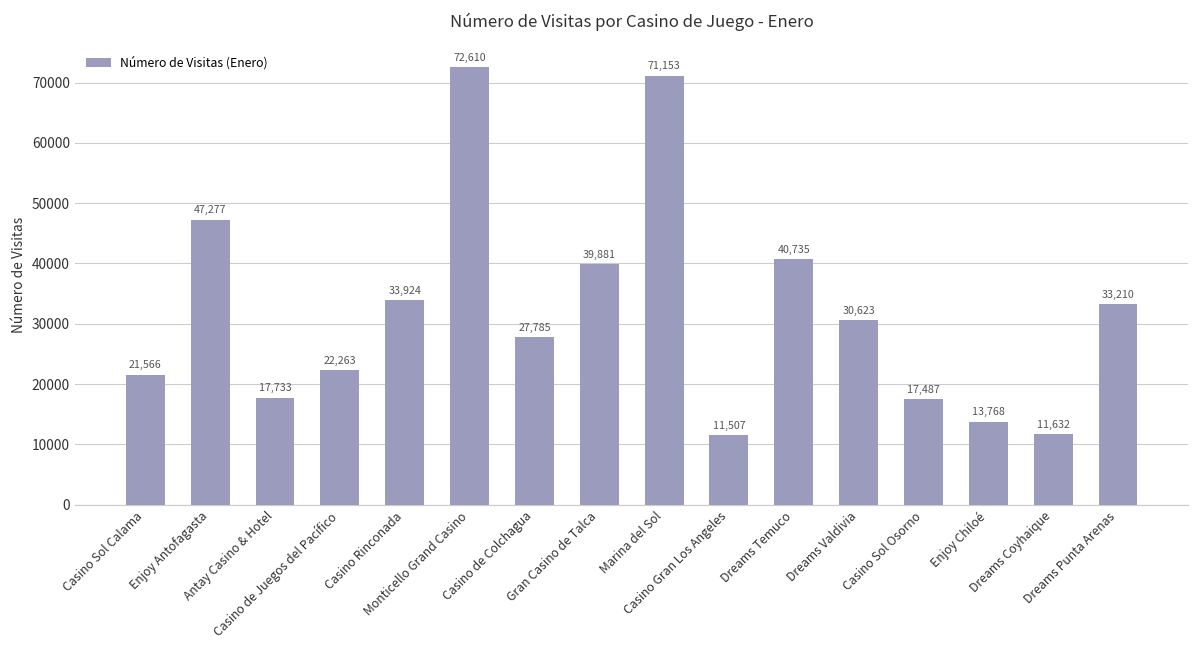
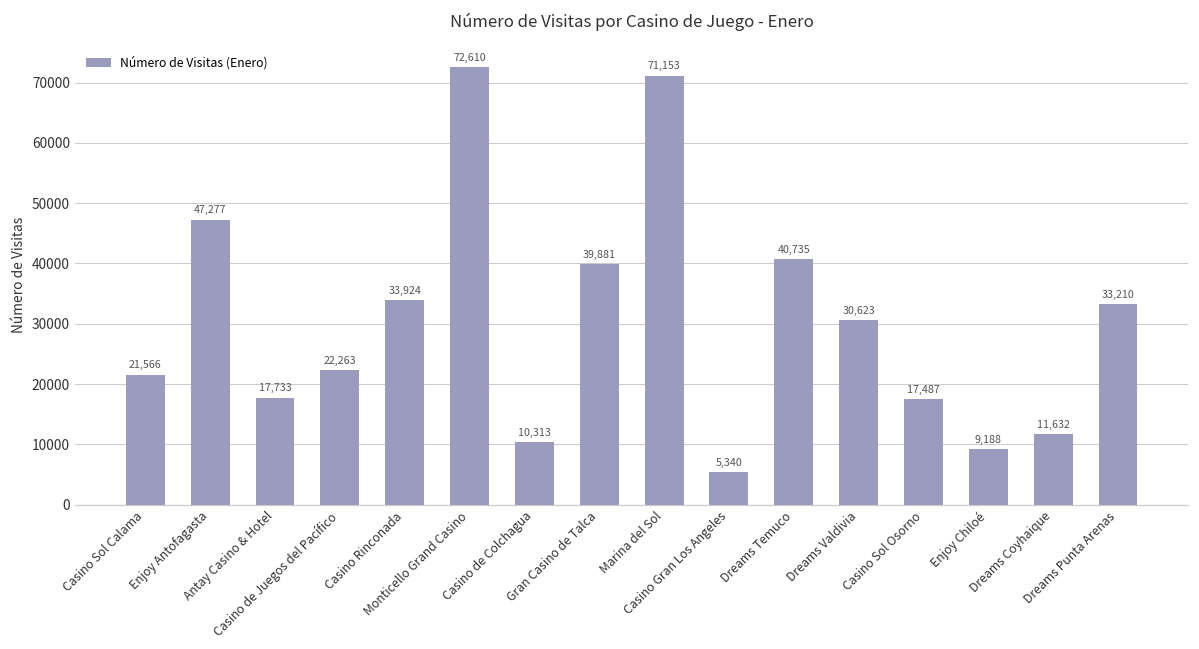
Casino de Colchagua: 27,785 -> 10,313
Casino Gran Los Angeles: 11,507 -> 5,340
Enjoy Chiloé: 13,768 -> 9,188
